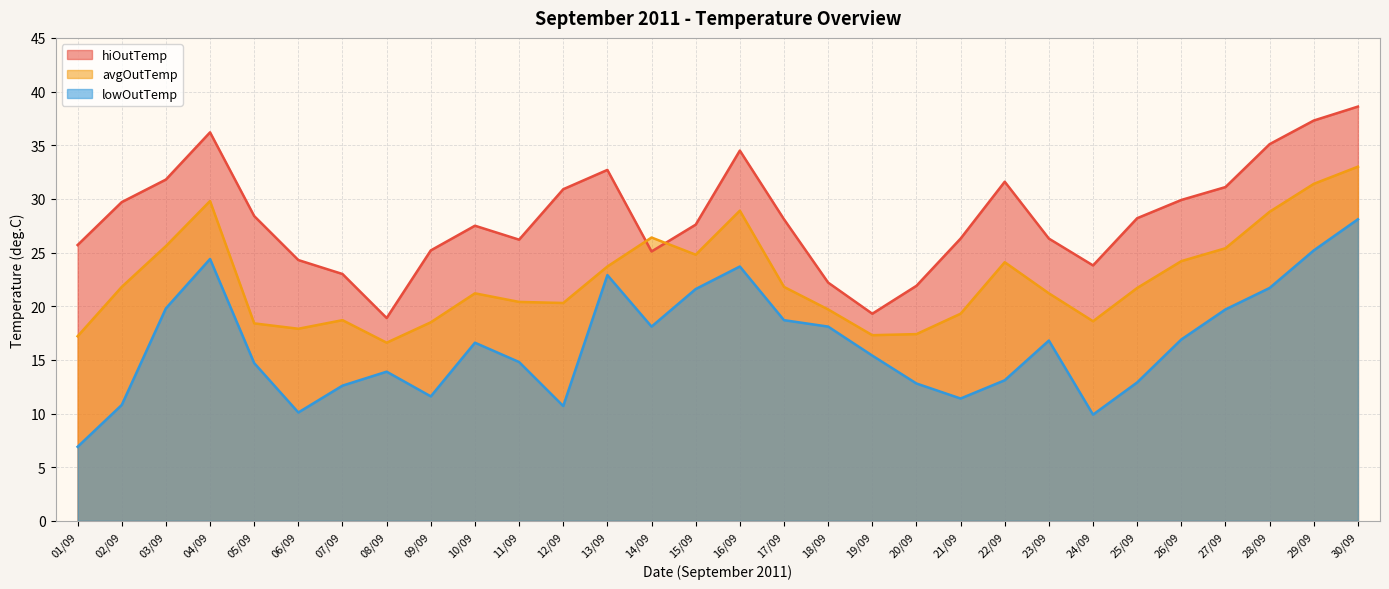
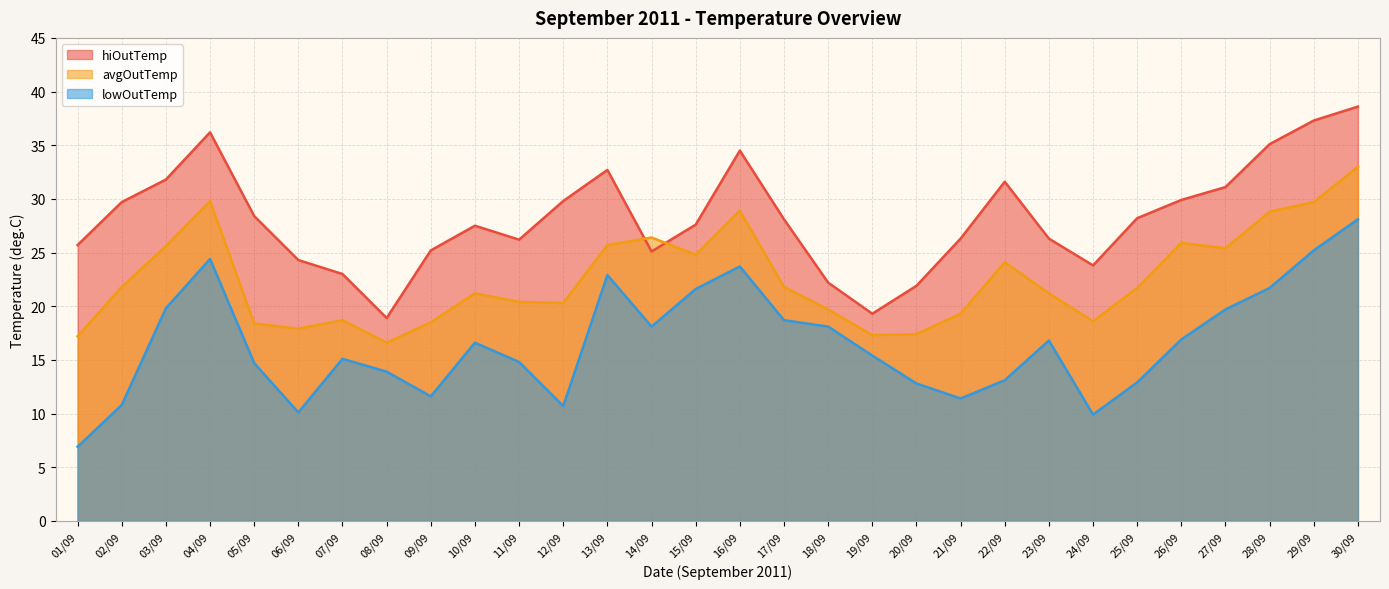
lowOutTemp, 07/09: 12.6 -> 15.1
hiOutTemp, 12/09: 30.9 -> 29.8
avgOutTemp, 13/09: 23.7 -> 25.7
avgOutTemp, 26/09: 24.2 -> 25.9
avgOutTemp, 29/09: 31.4 -> 29.7
